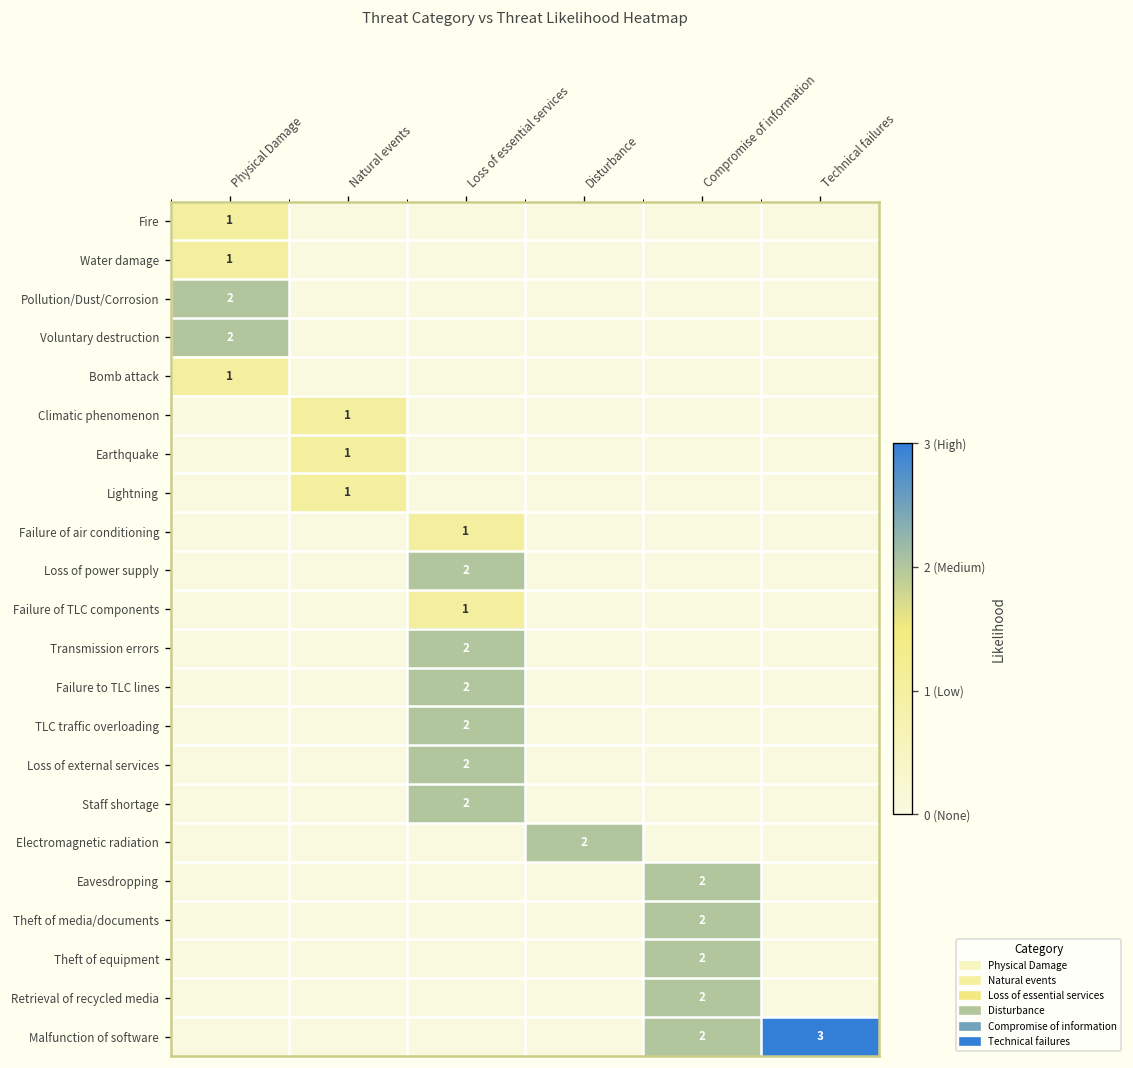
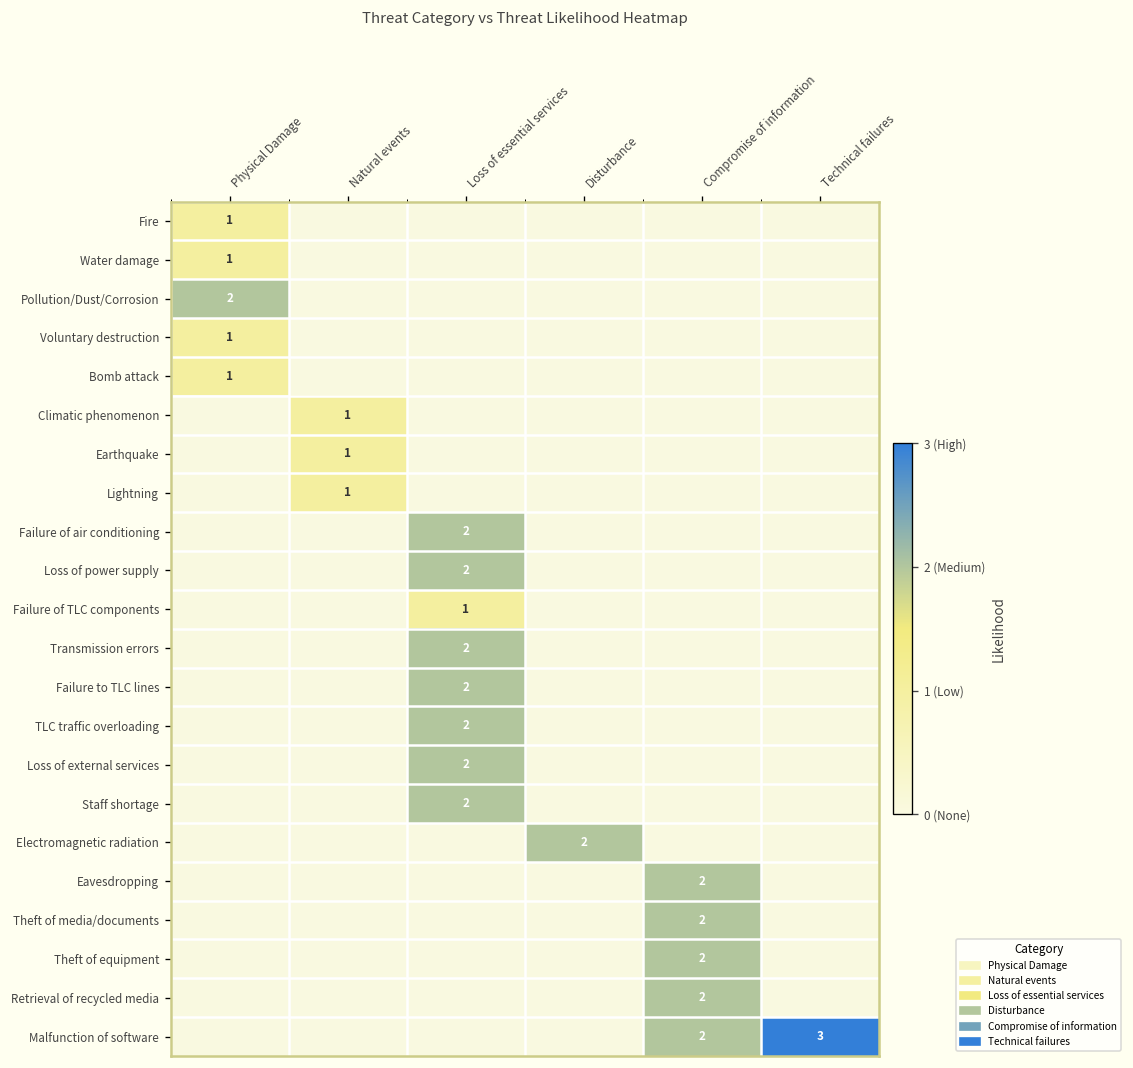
Voluntary destruction, Physical Damage: 2 -> 1
Failure of air conditioning, Loss of essential services: 1 -> 2
